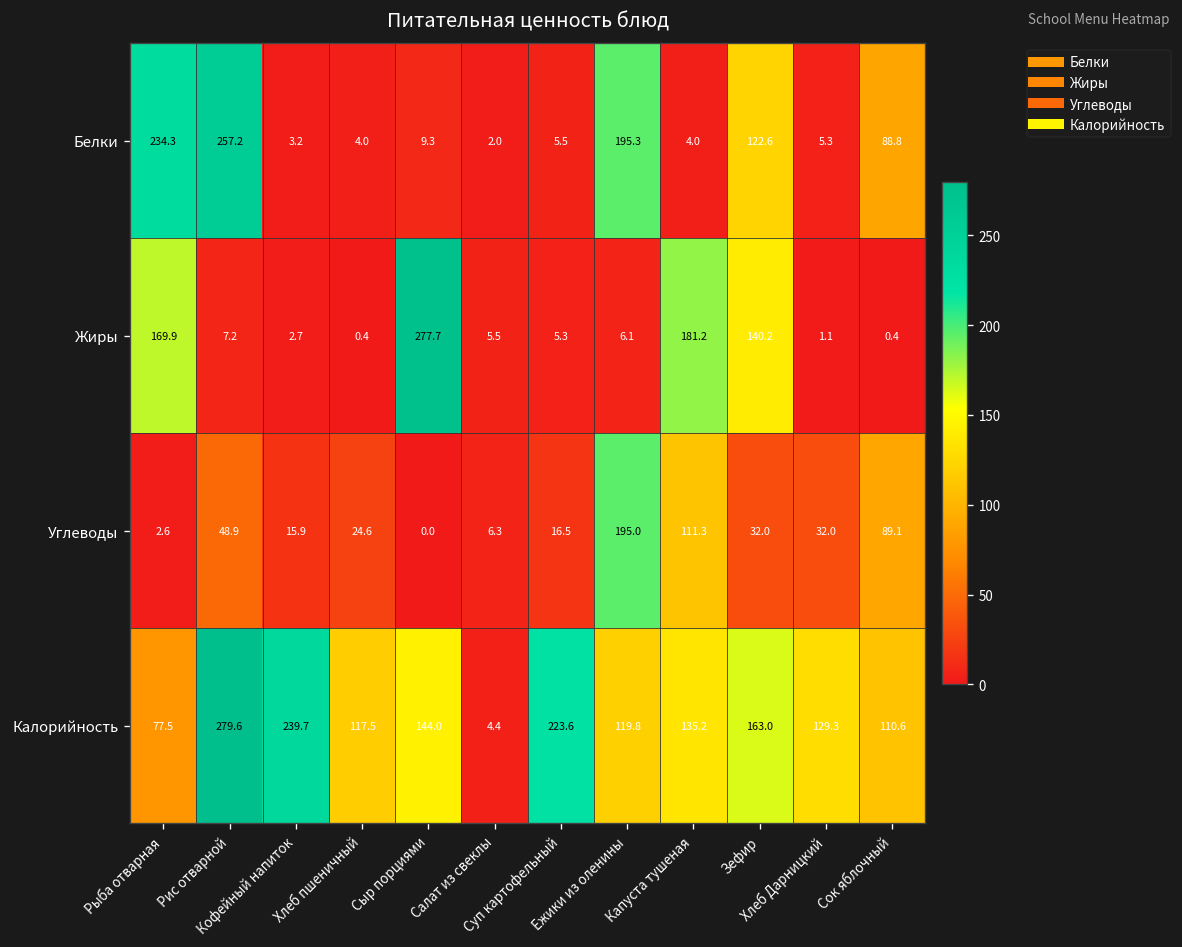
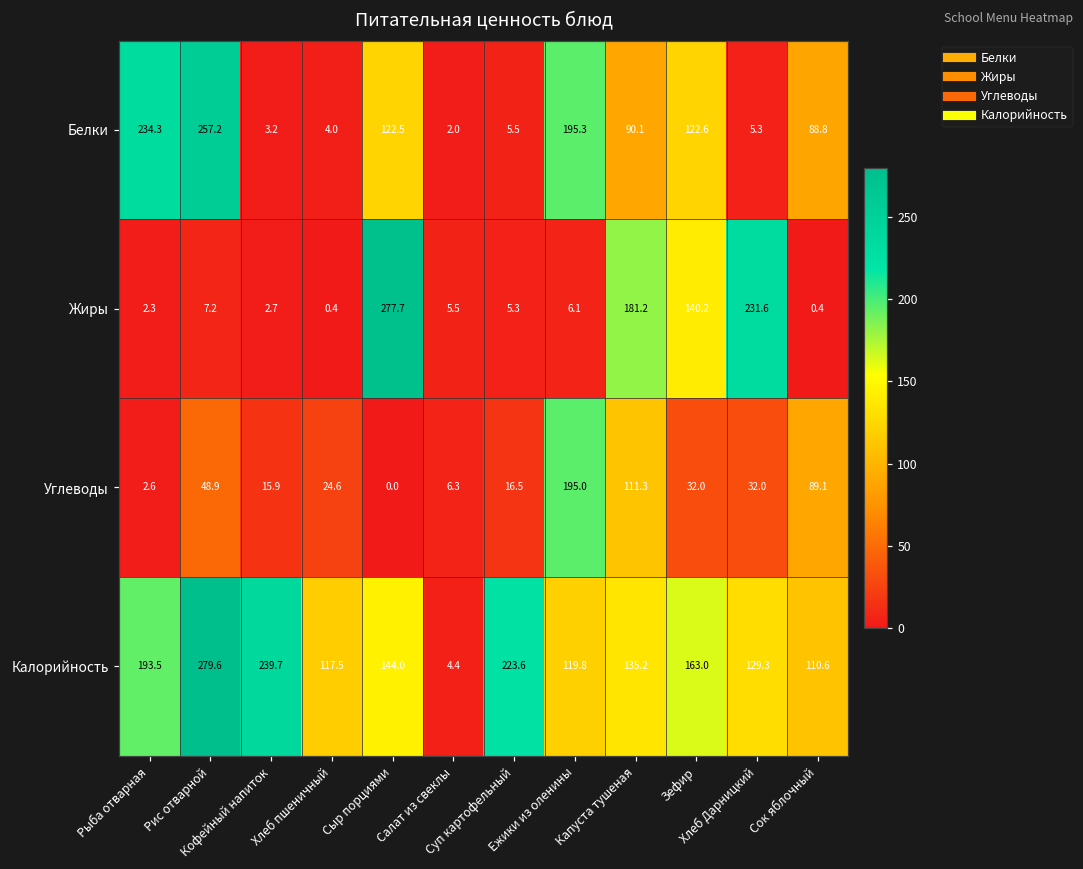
Белки, Сыр порциями: 9.3 -> 122.5
Белки, Капуста тушеная: 4.0 -> 90.1
Жиры, Рыба отварная: 169.9 -> 2.3
Жиры, Хлеб Дарницкий: 1.1 -> 231.6
Калорийность, Рыба отварная: 77.5 -> 193.5
